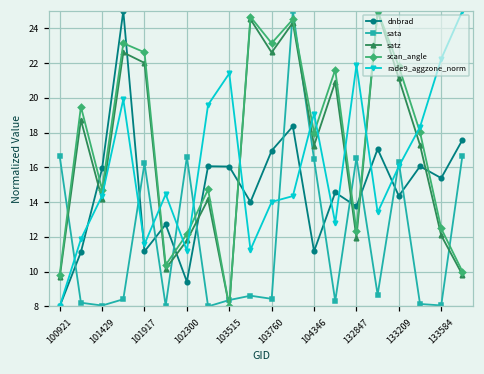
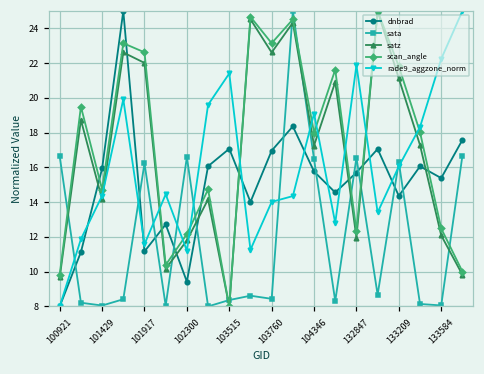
dnbrad, 103515: 16.0 -> 17.1
dnbrad, 104346: 11.2 -> 15.8
dnbrad, 132847: 13.8 -> 15.7
